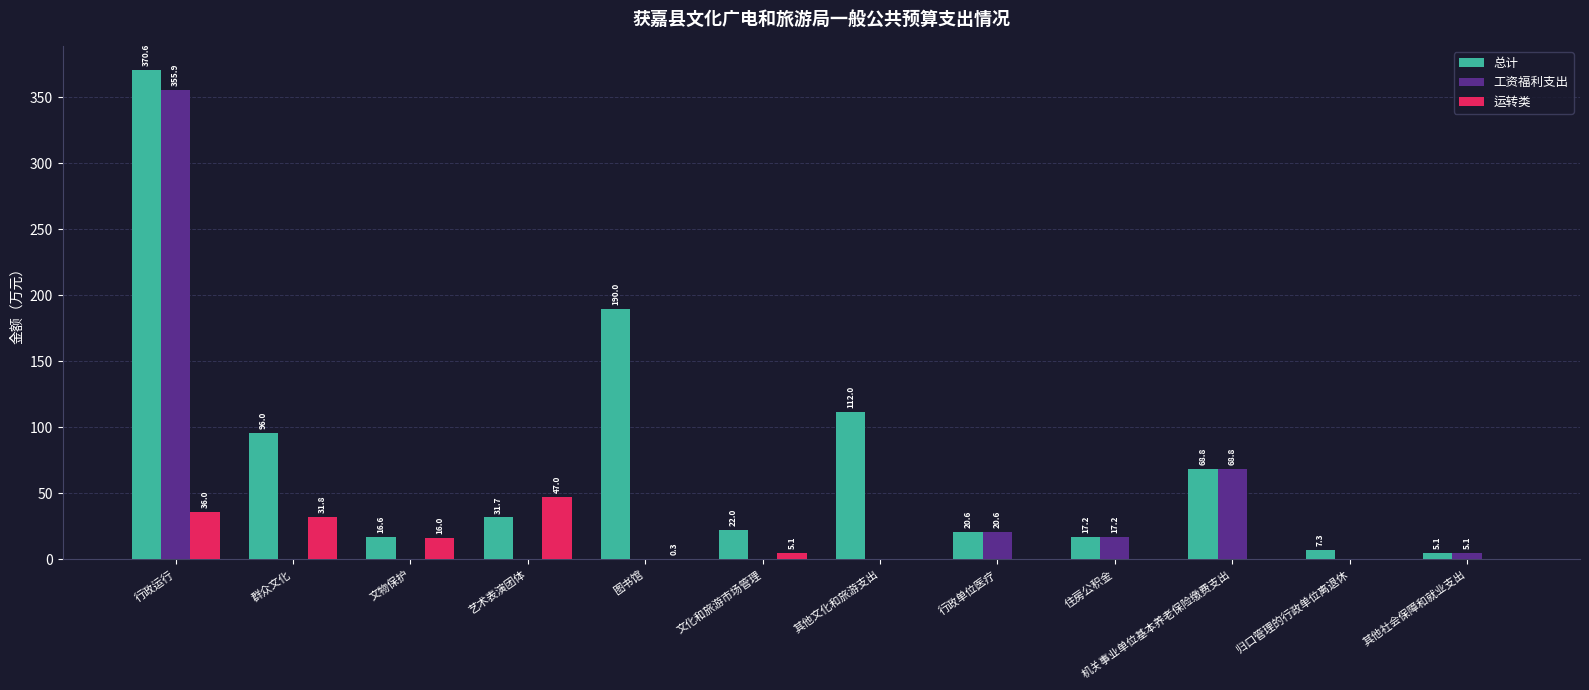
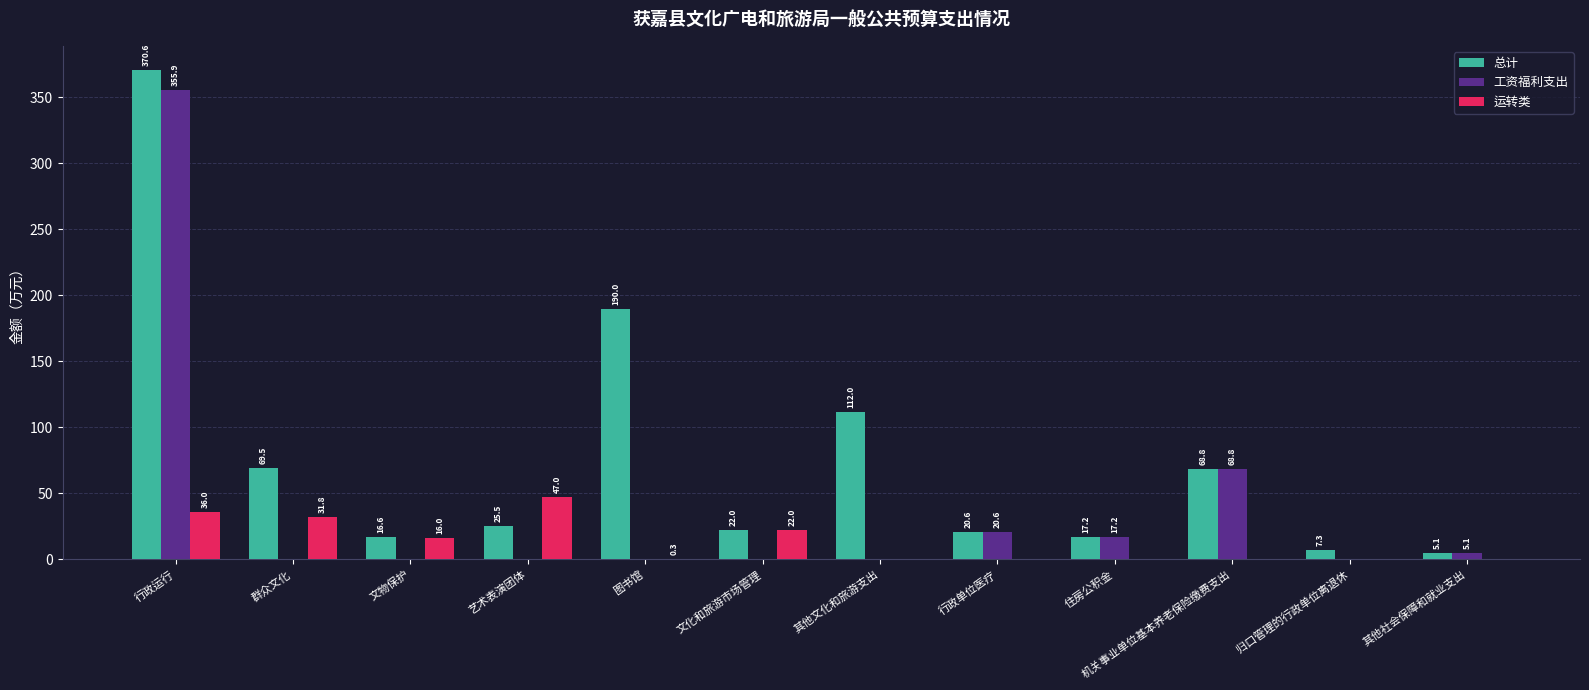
总计, 群众文化: 96.0 -> 69.5
总计, 艺术表演团体: 31.7 -> 25.5
运转类, 文化和旅游市场管理: 5.1 -> 22.0
